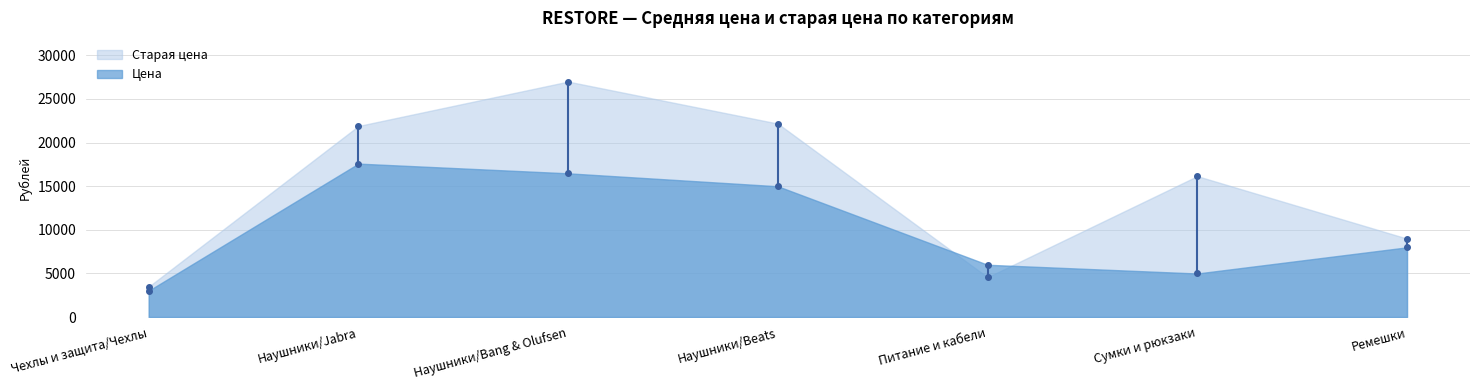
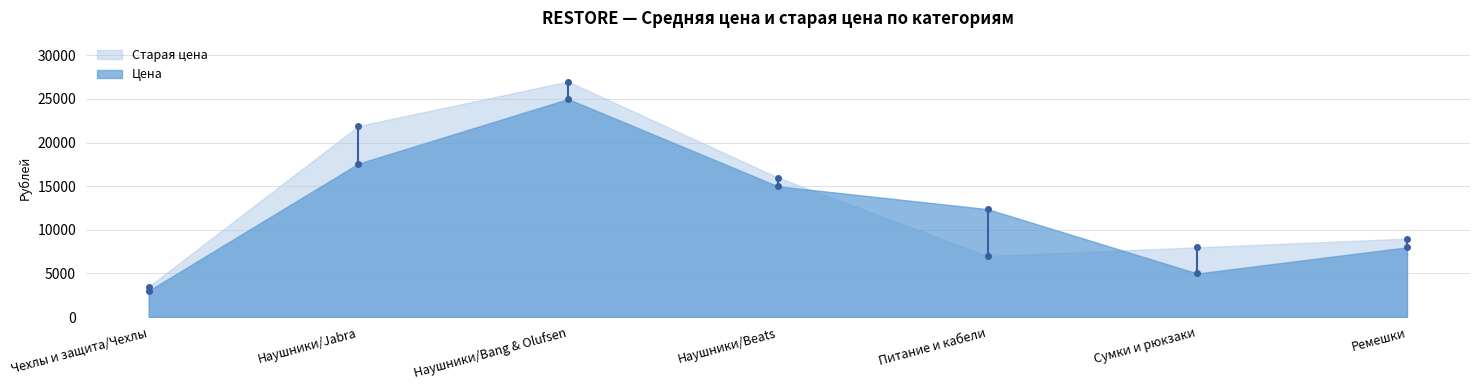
Цена, Наушники/Bang & Olufsen: 16000 -> 25000
Старая цена, Наушники/Beats: 22000 -> 16000
Старая цена, Питание и кабели: 5000 -> 7000
Цена, Питание и кабели: 6000 -> 12000
Старая цена, Сумки и рюкзаки: 16000 -> 8000
